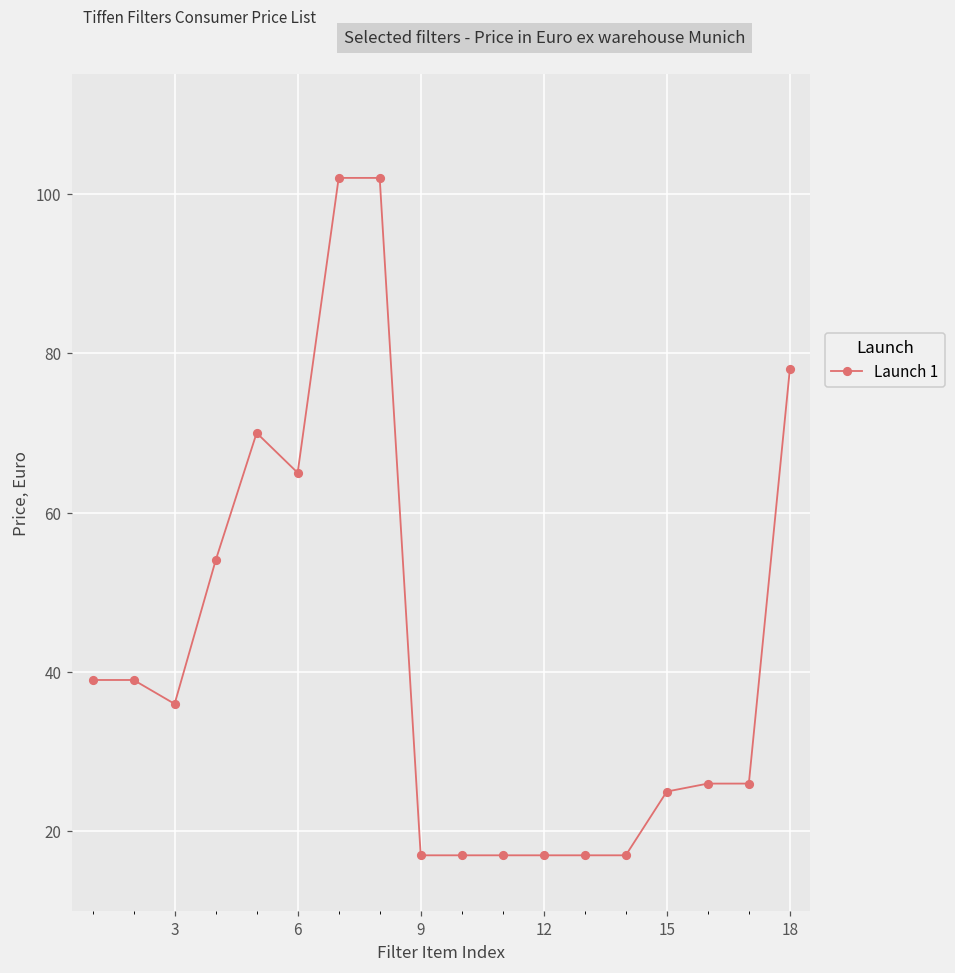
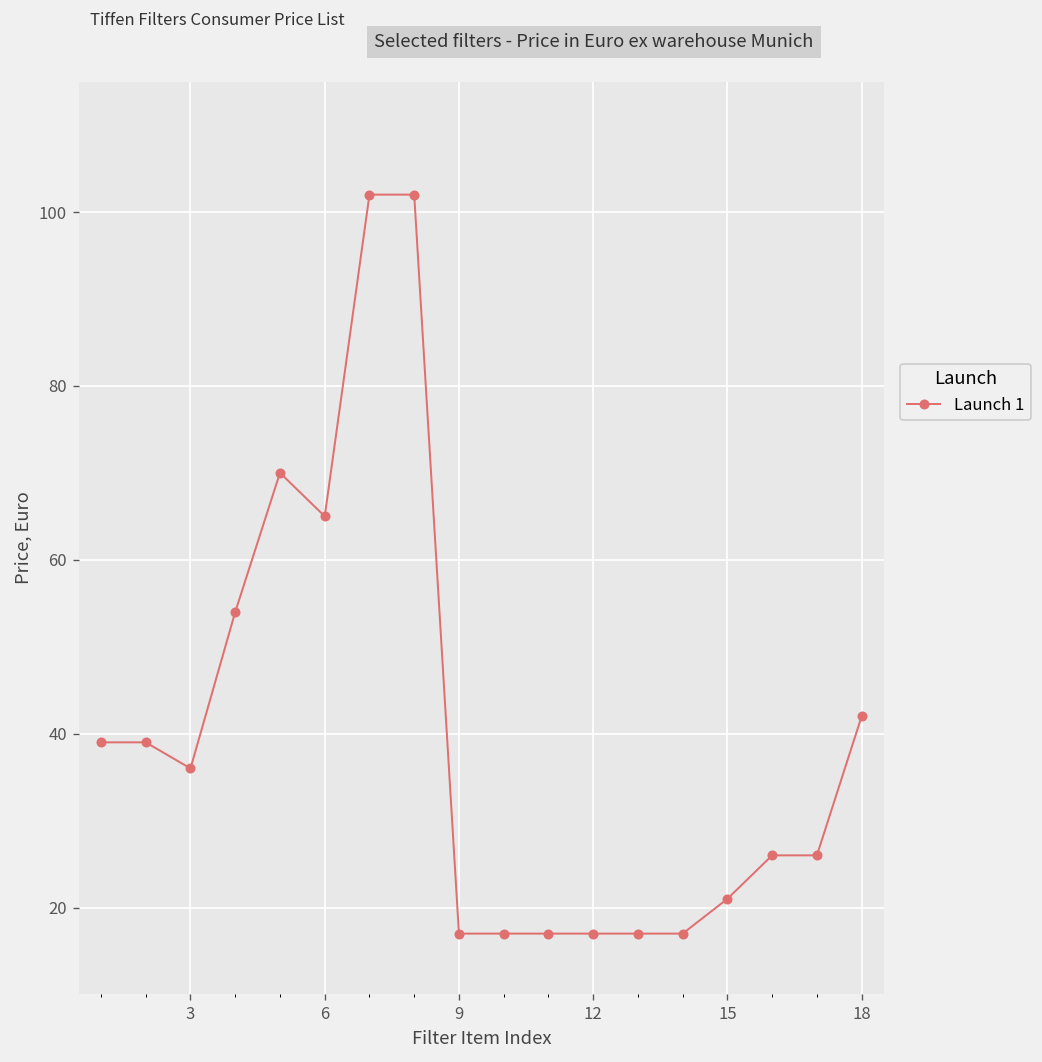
15: 25 -> 21
18: 78 -> 42
